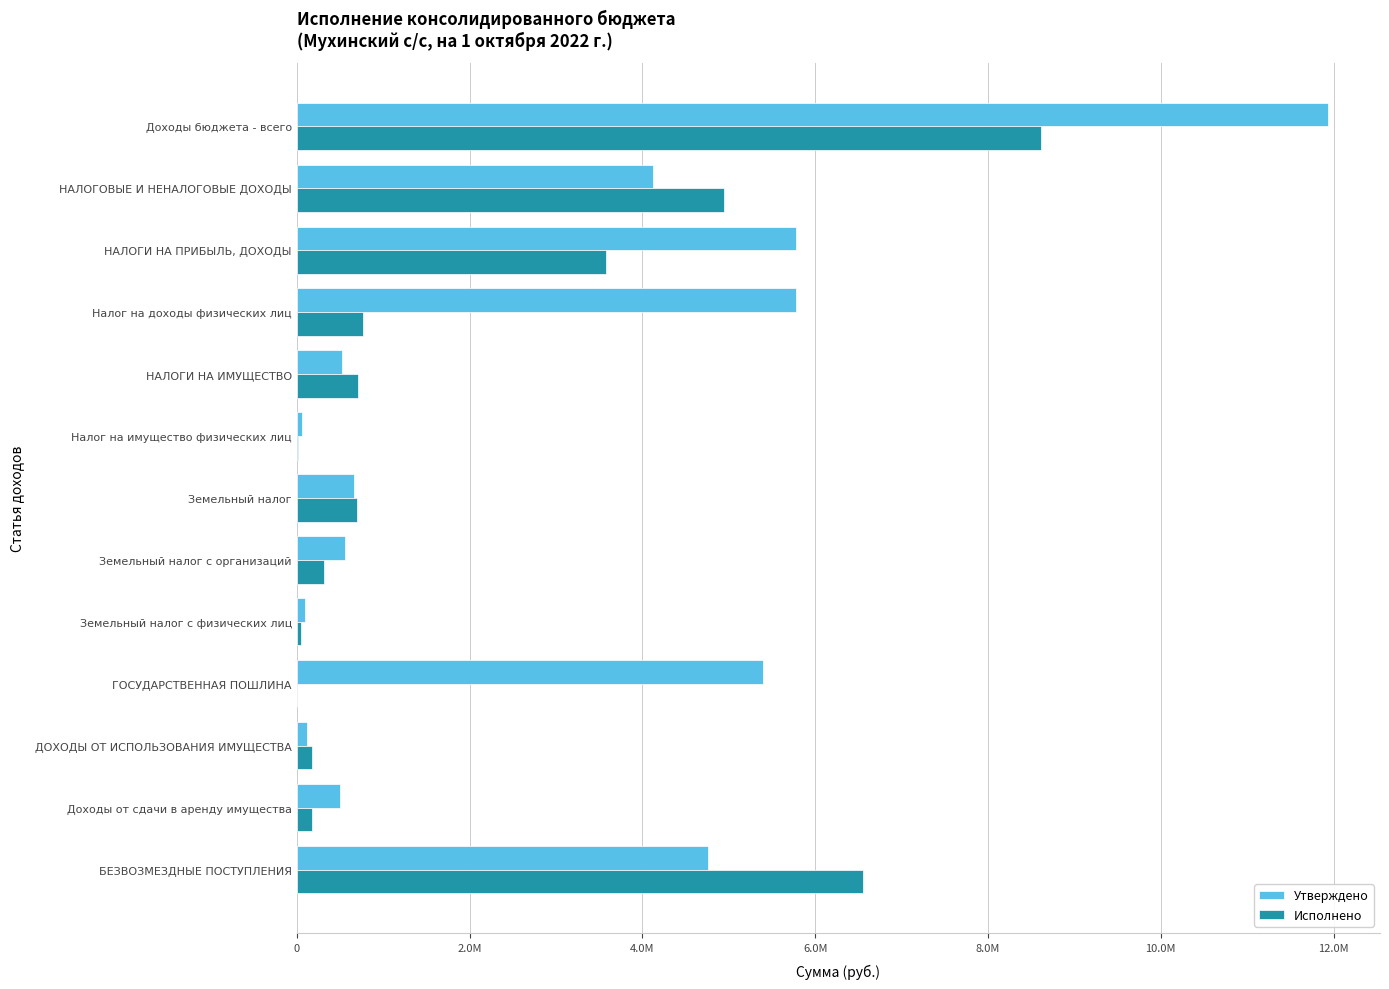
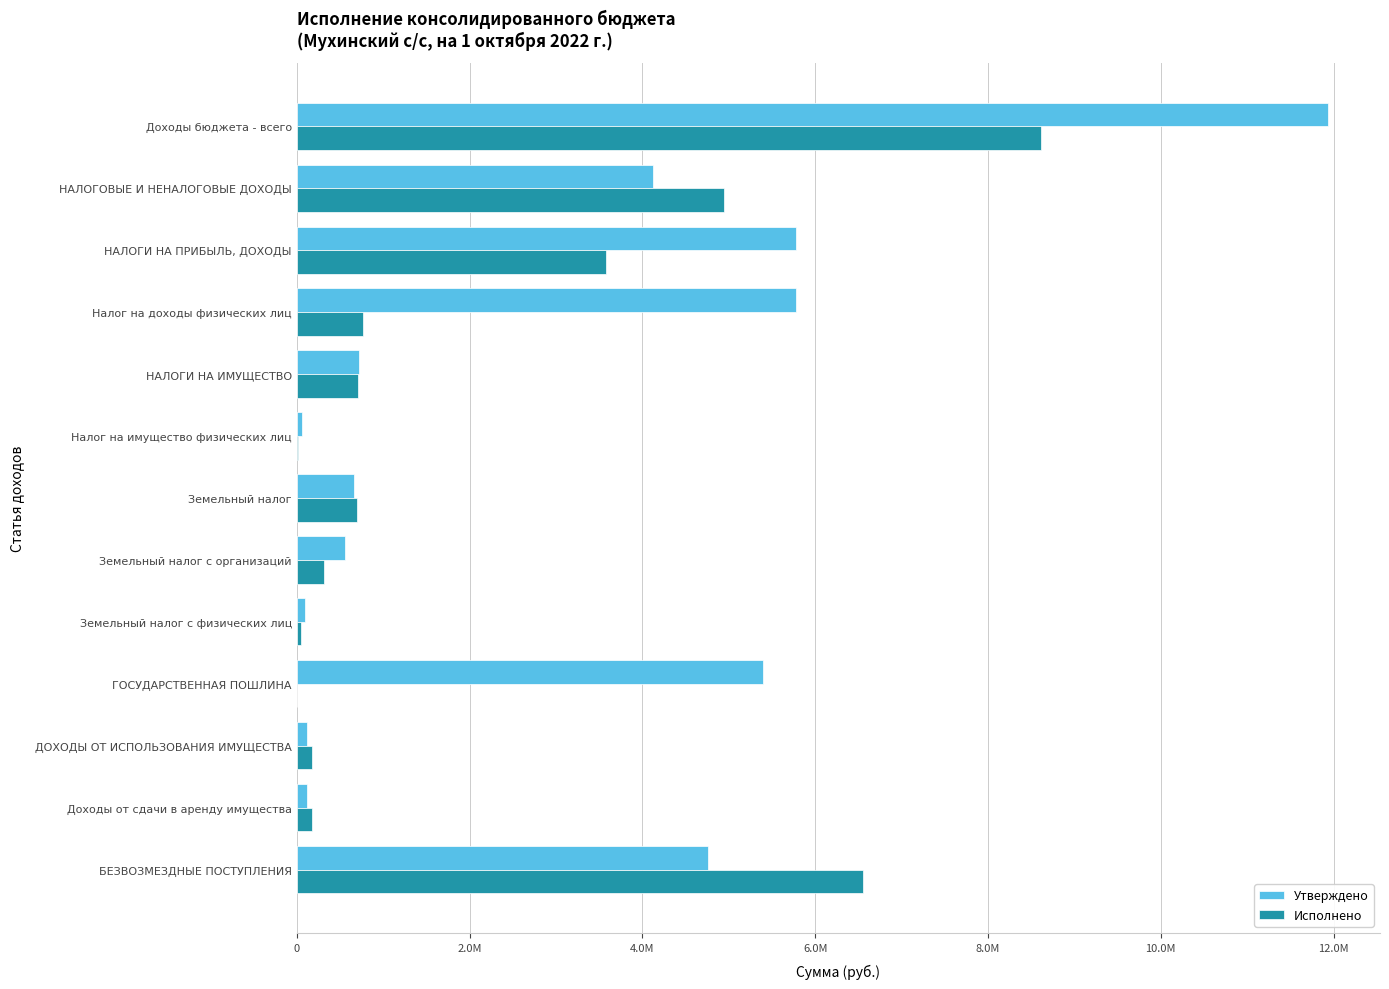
Утверждено, НАЛОГИ НА ИМУЩЕСТВО: 500000 -> 700000
Утверждено, Доходы от сдачи в аренду имущества: 500000 -> 100000
